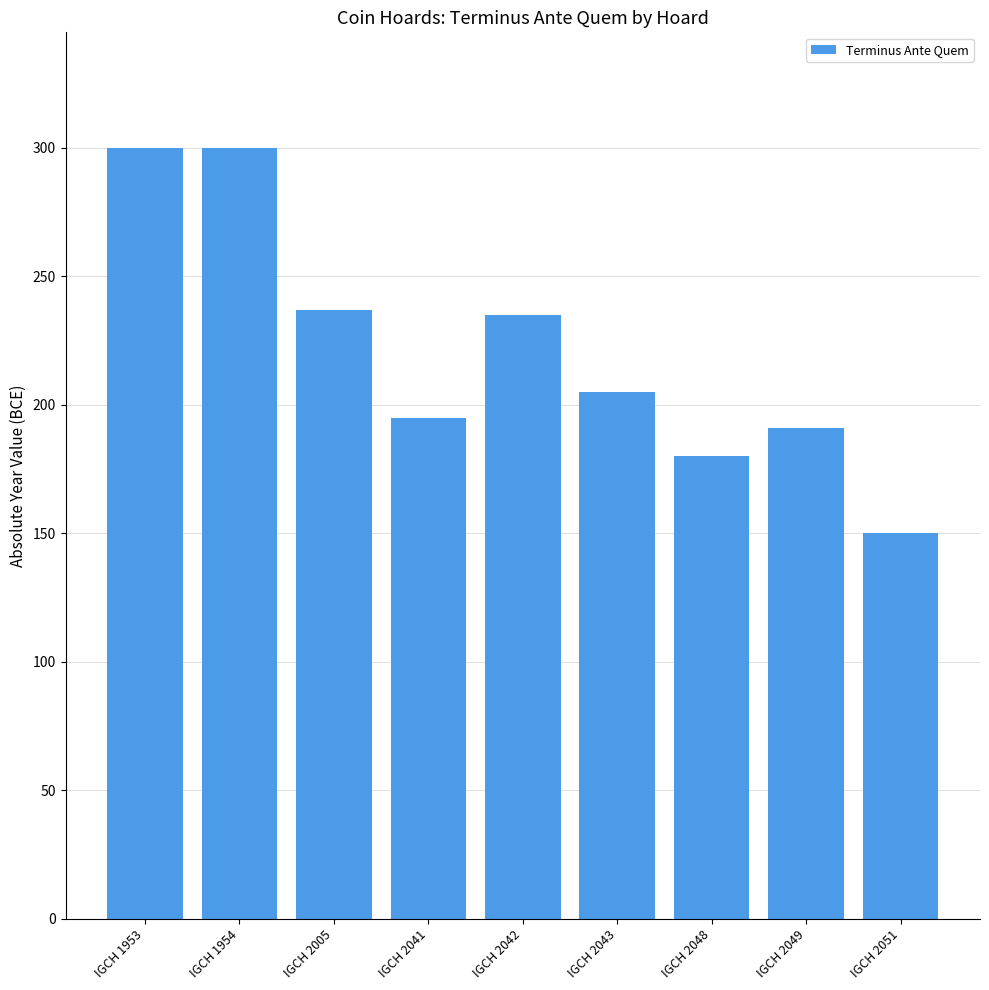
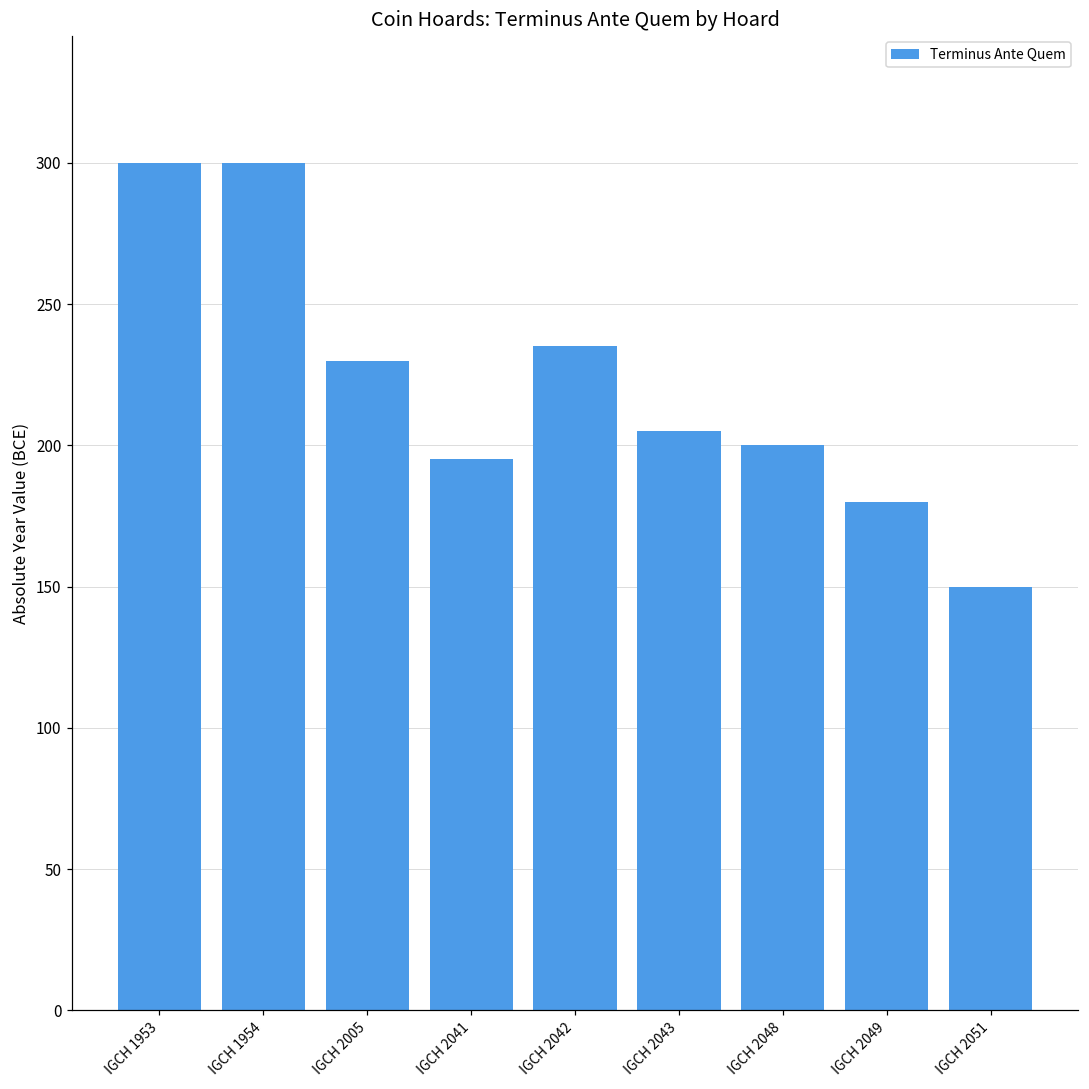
IGCH 2005: 237 -> 230
IGCH 2048: 180 -> 200
IGCH 2049: 191 -> 180
